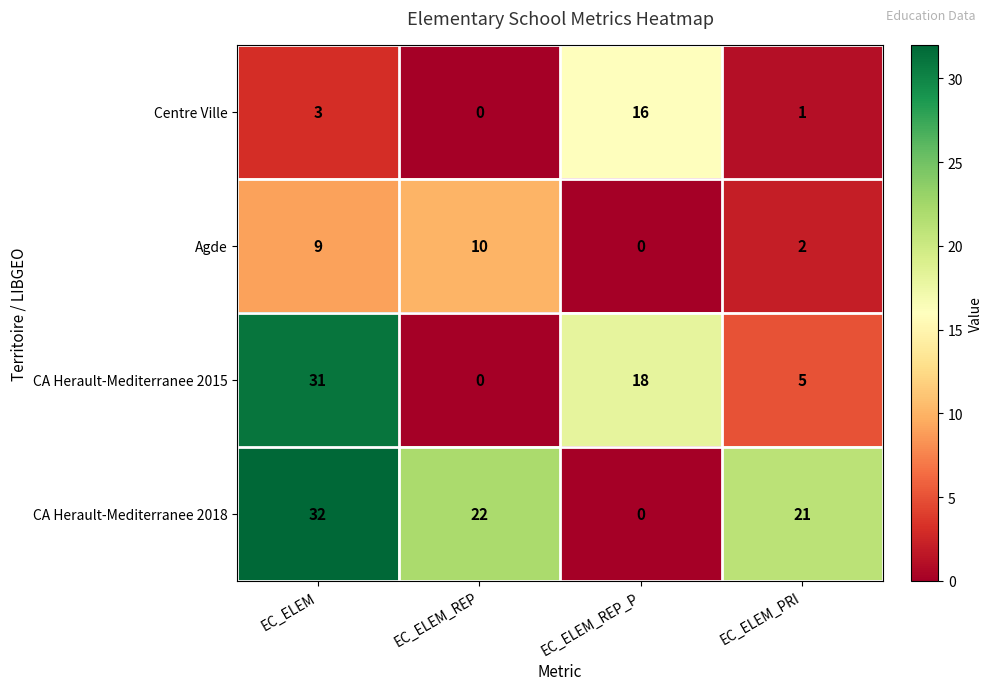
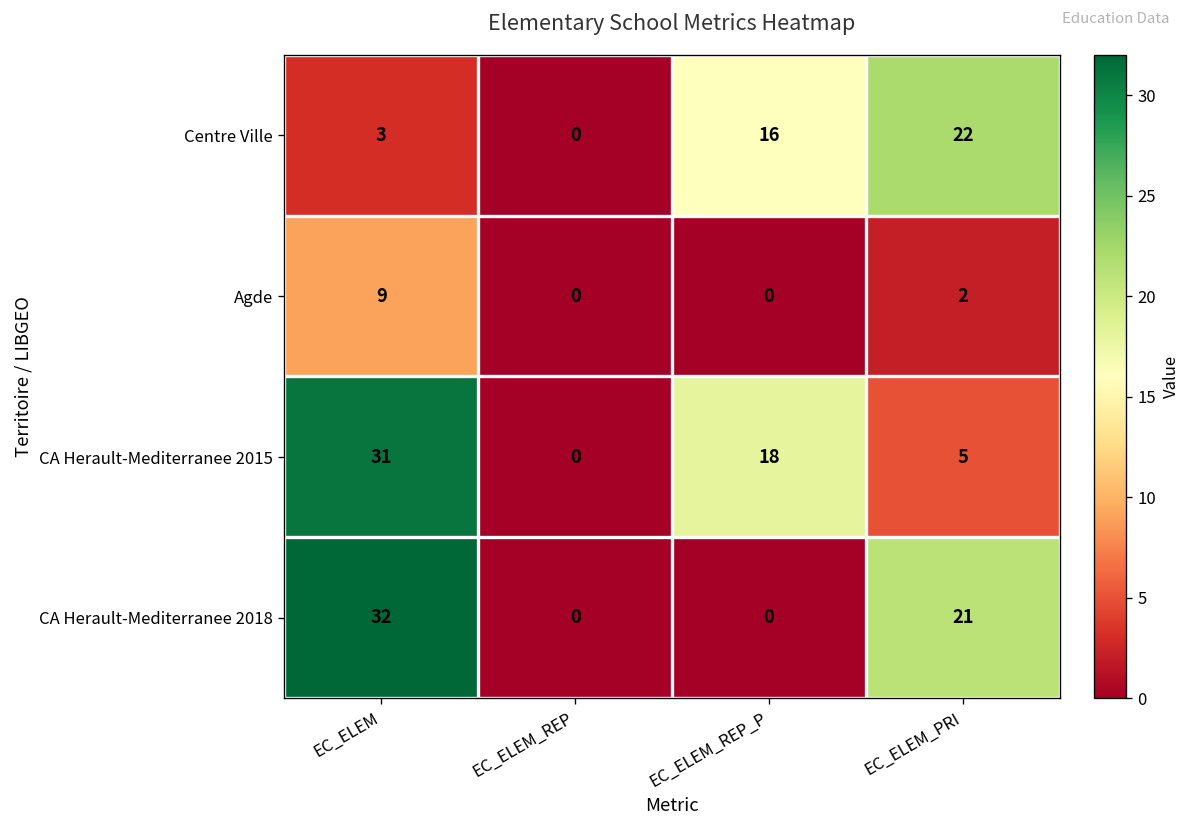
Centre Ville, EC_ELEM_PRI: 1 -> 22
Agde, EC_ELEM_REP: 10 -> 0
CA Herault-Mediterranee 2018, EC_ELEM_REP: 22 -> 0
